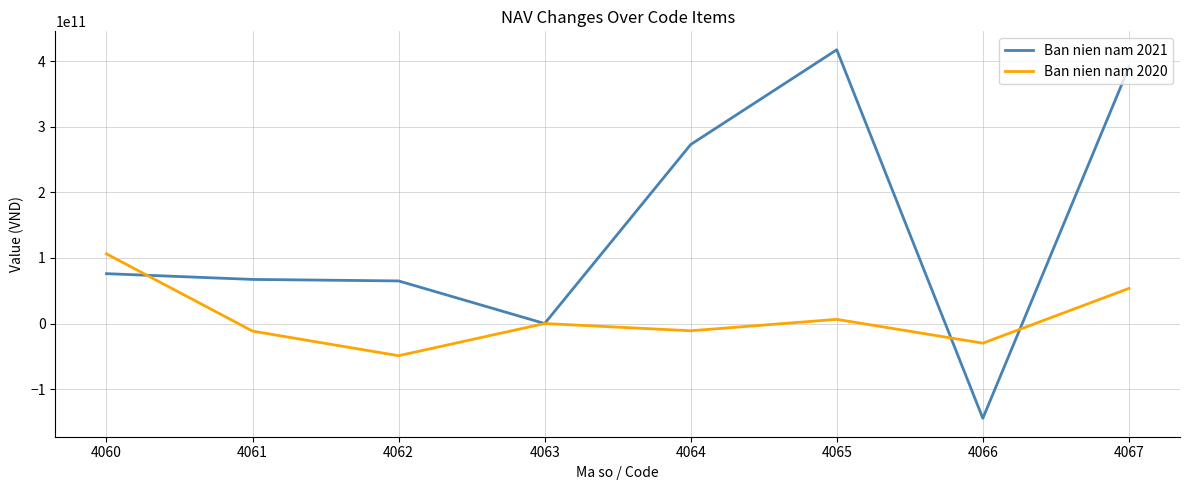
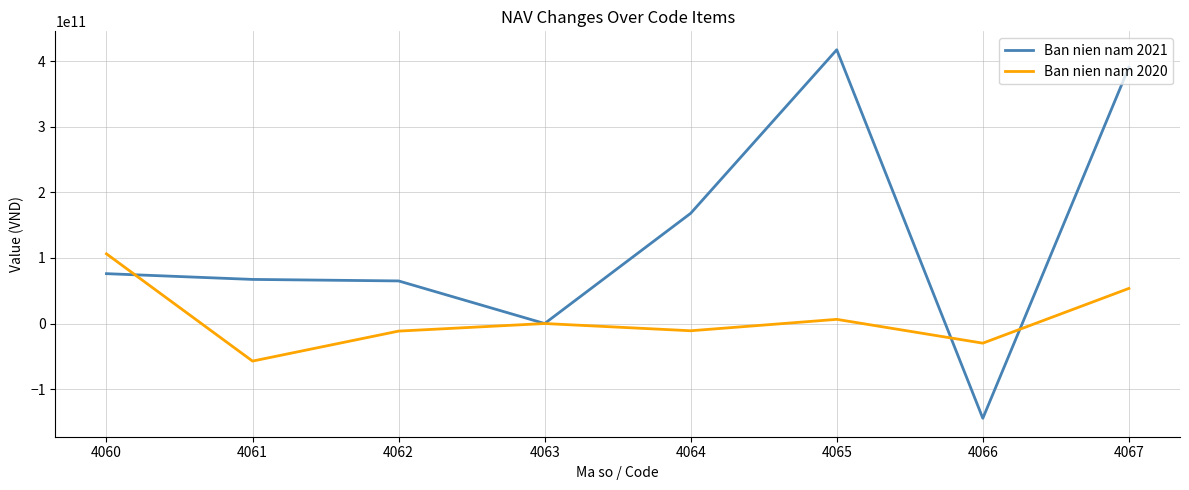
Ban nien nam 2020, 4061: -10000000000 -> -60000000000
Ban nien nam 2020, 4062: -50000000000 -> -10000000000
Ban nien nam 2021, 4064: 270000000000 -> 170000000000
